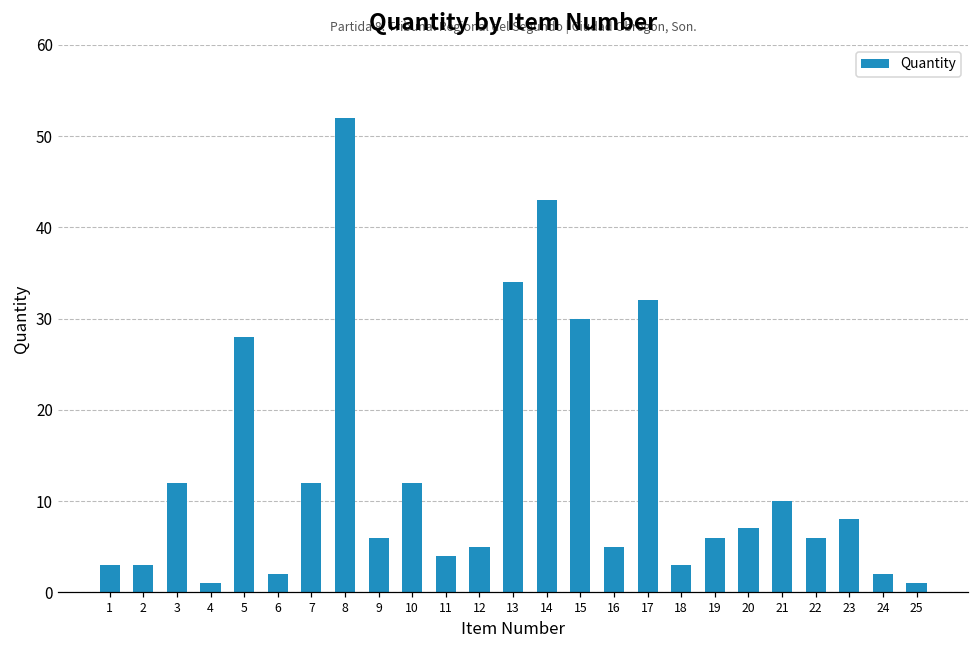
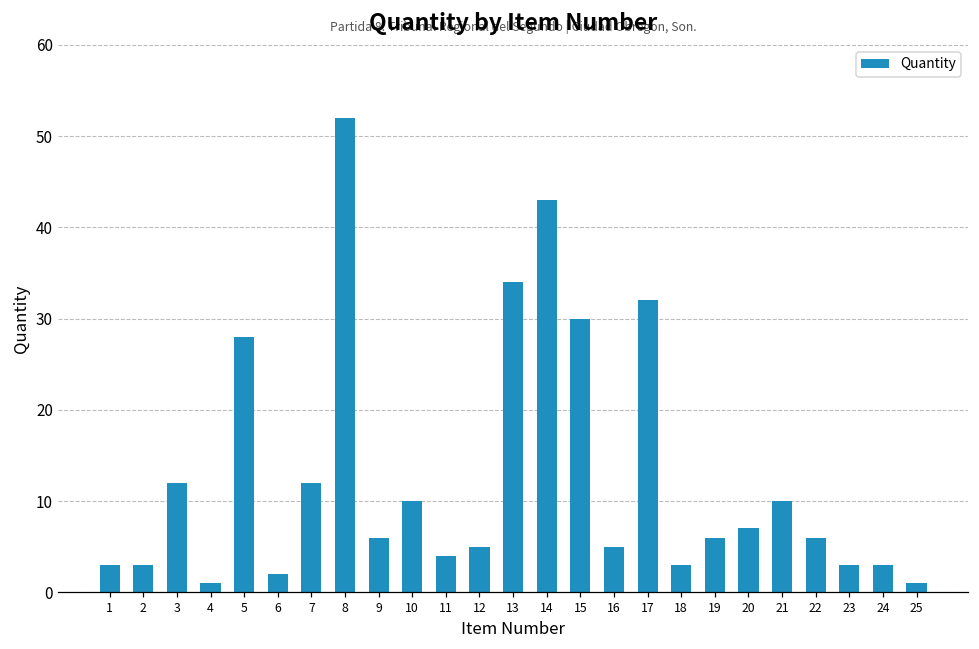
10: 12 -> 10
23: 8 -> 3
24: 2 -> 3
